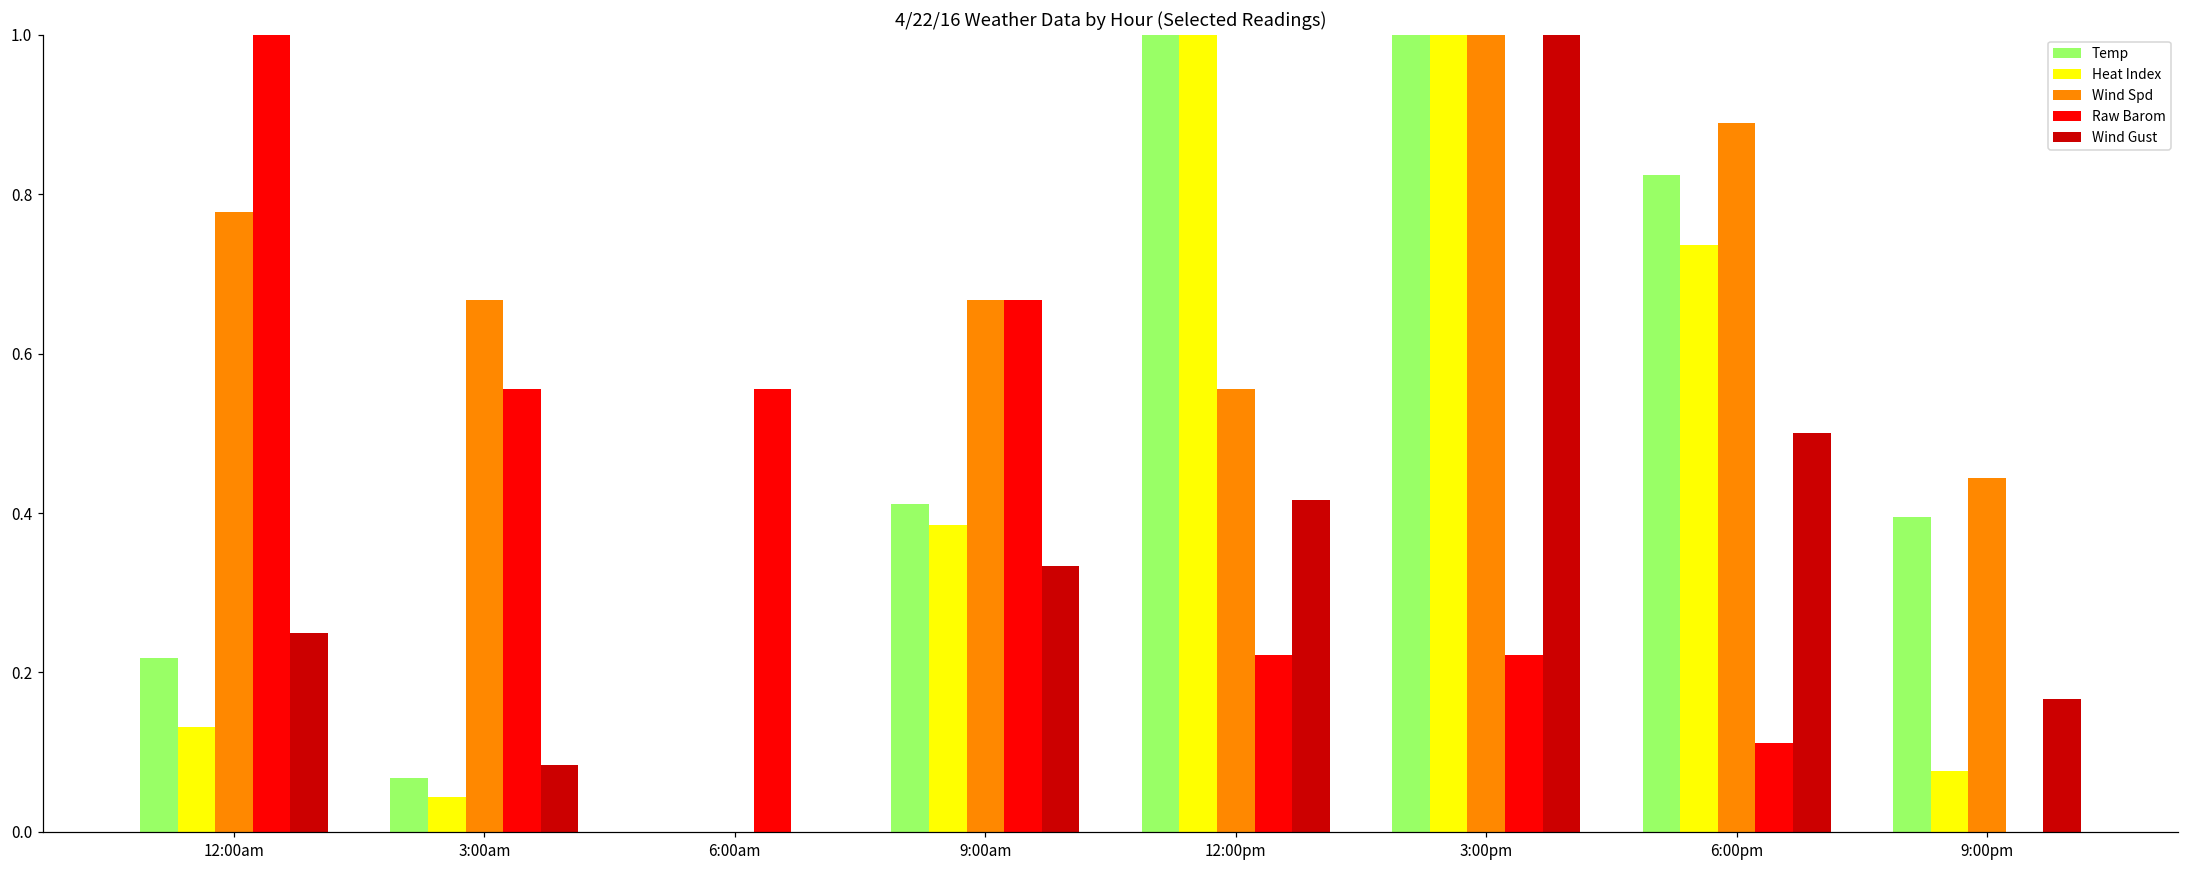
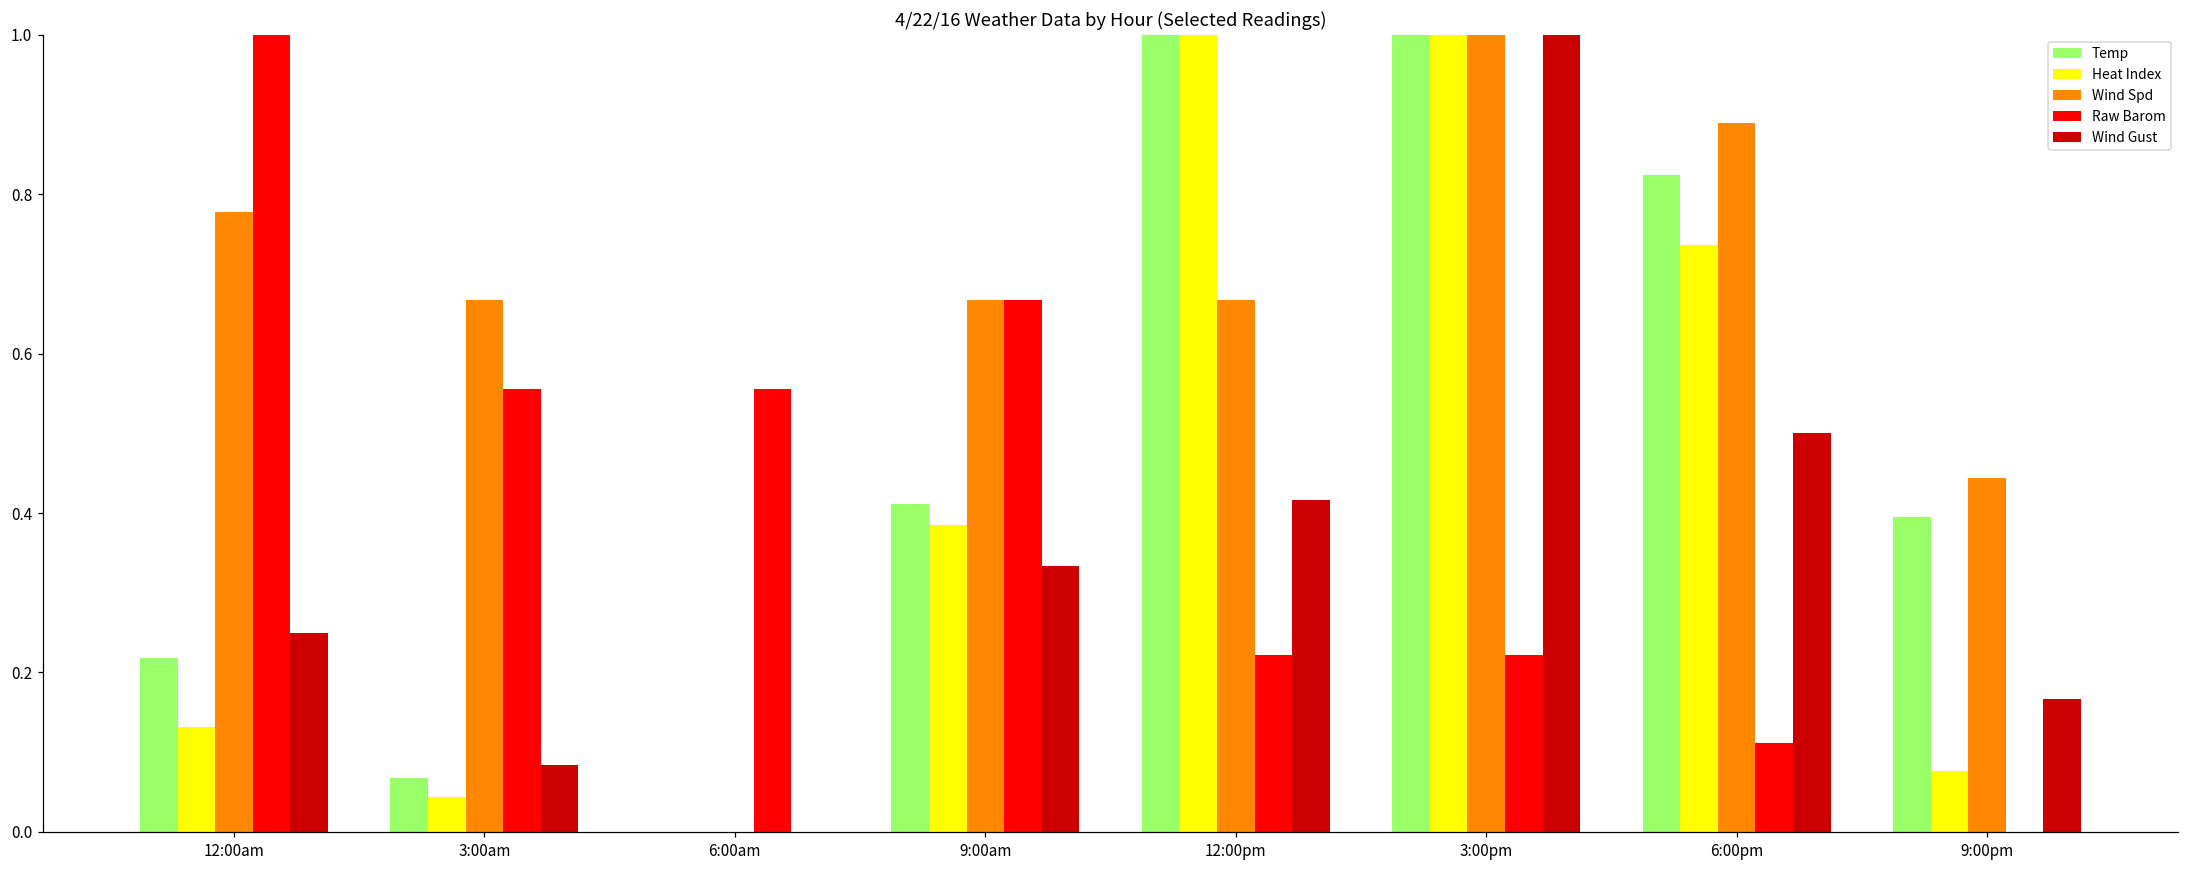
Wind Spd, 12:00pm: 0.56 -> 0.67
